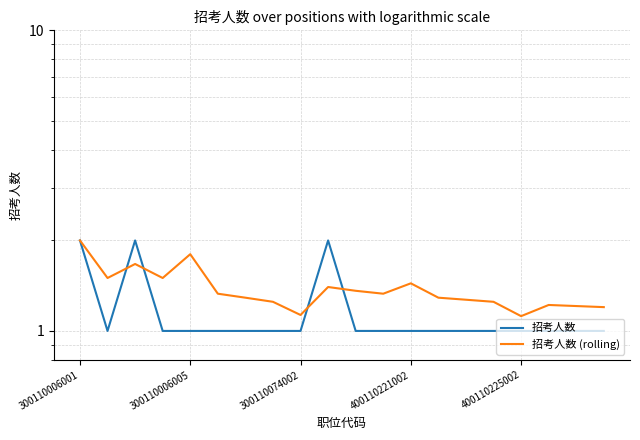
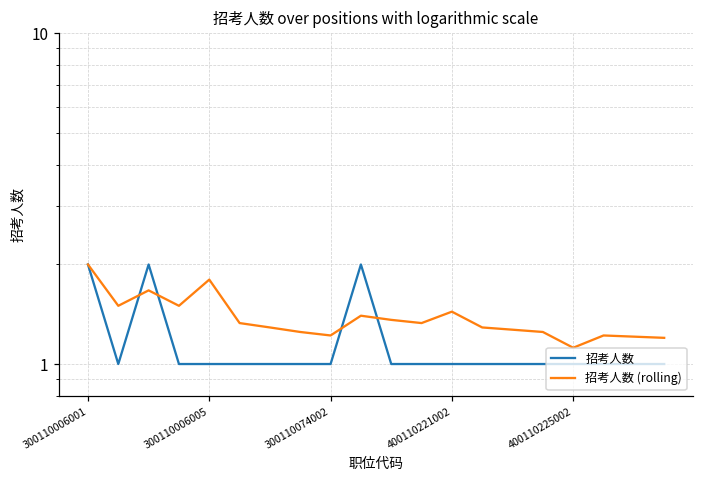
招考人数 (rolling), 300110074002: 1.13 -> 1.22
